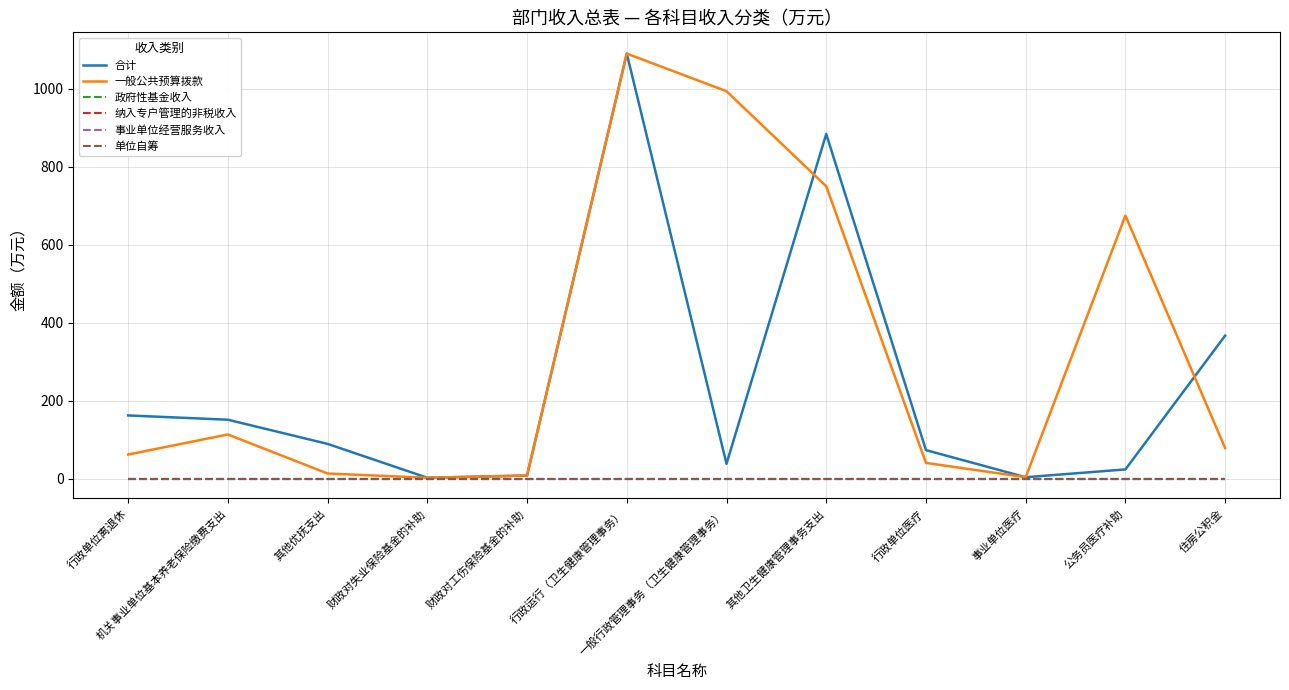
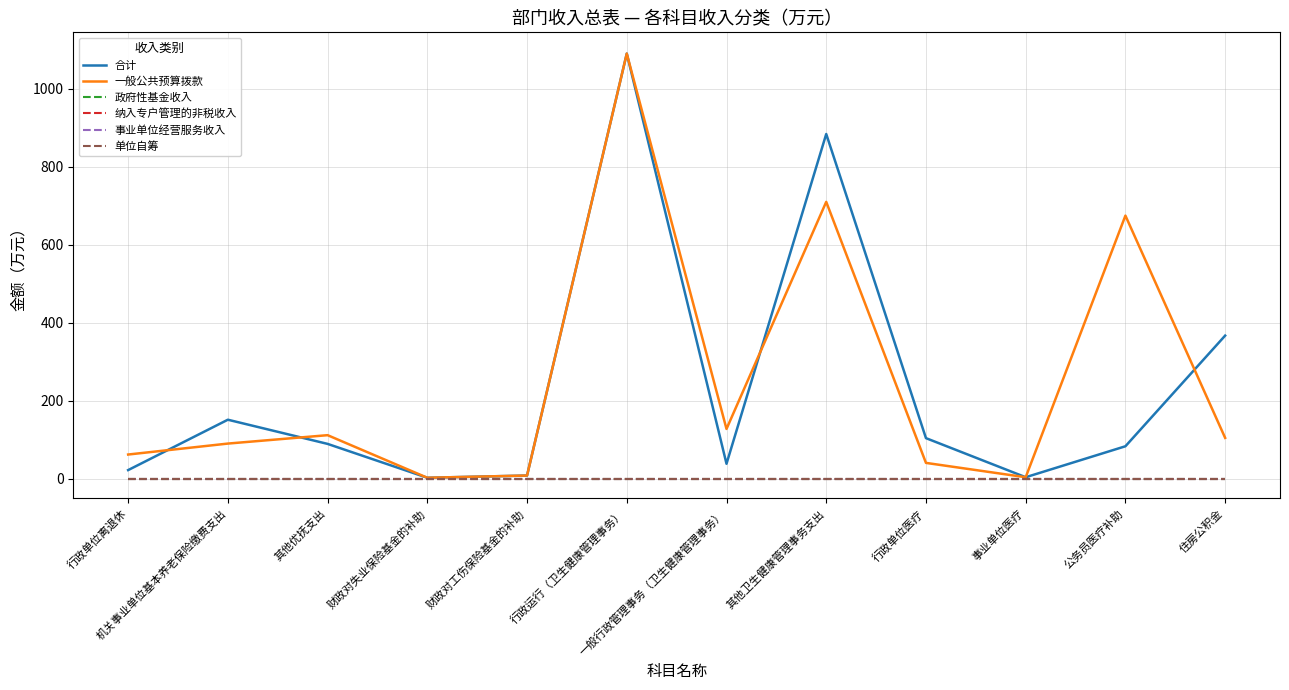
合计, 行政单位离退休: 160 -> 20
一般公共预算拨款, 机关事业单位基本养老保险缴费支出: 110 -> 90
一般公共预算拨款, 其他优抚支出: 10 -> 110
一般公共预算拨款, 一般行政管理事务（卫生健康管理事务）: 990 -> 130
一般公共预算拨款, 其他卫生健康管理事务支出: 750 -> 710
合计, 行政单位医疗: 70 -> 100
合计, 公务员医疗补助: 20 -> 80
一般公共预算拨款, 住房公积金: 80 -> 110
